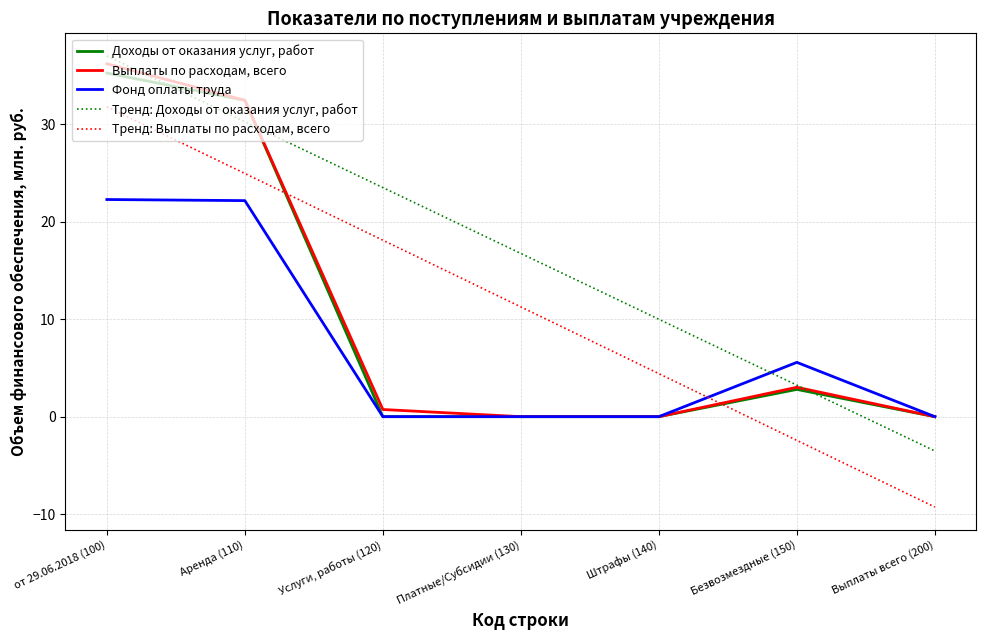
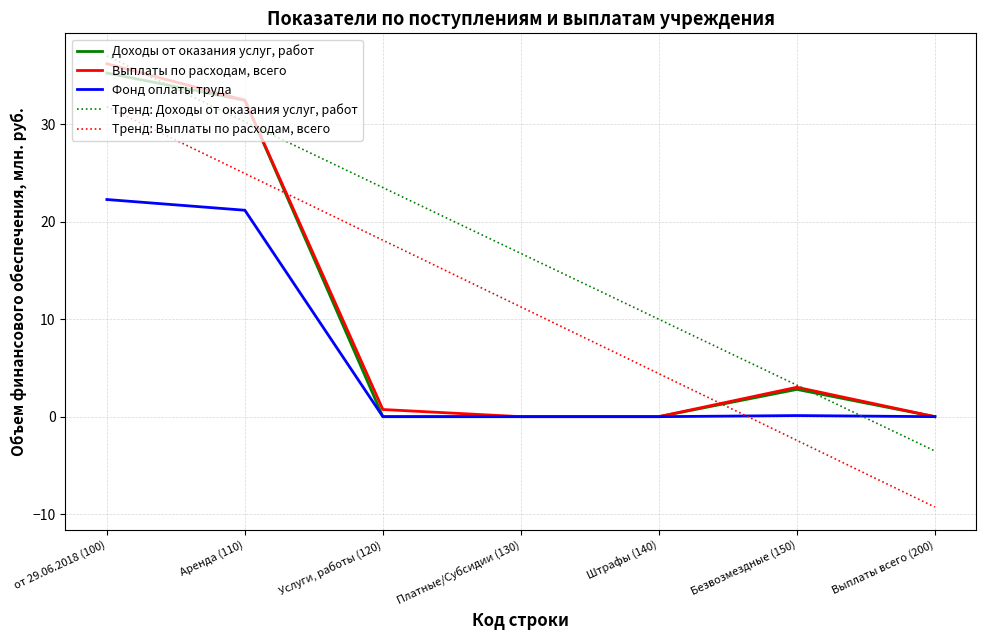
Фонд оплаты труда, Аренда (110): 22 -> 21
Фонд оплаты труда, Безвозмездные (150): 6 -> 0
